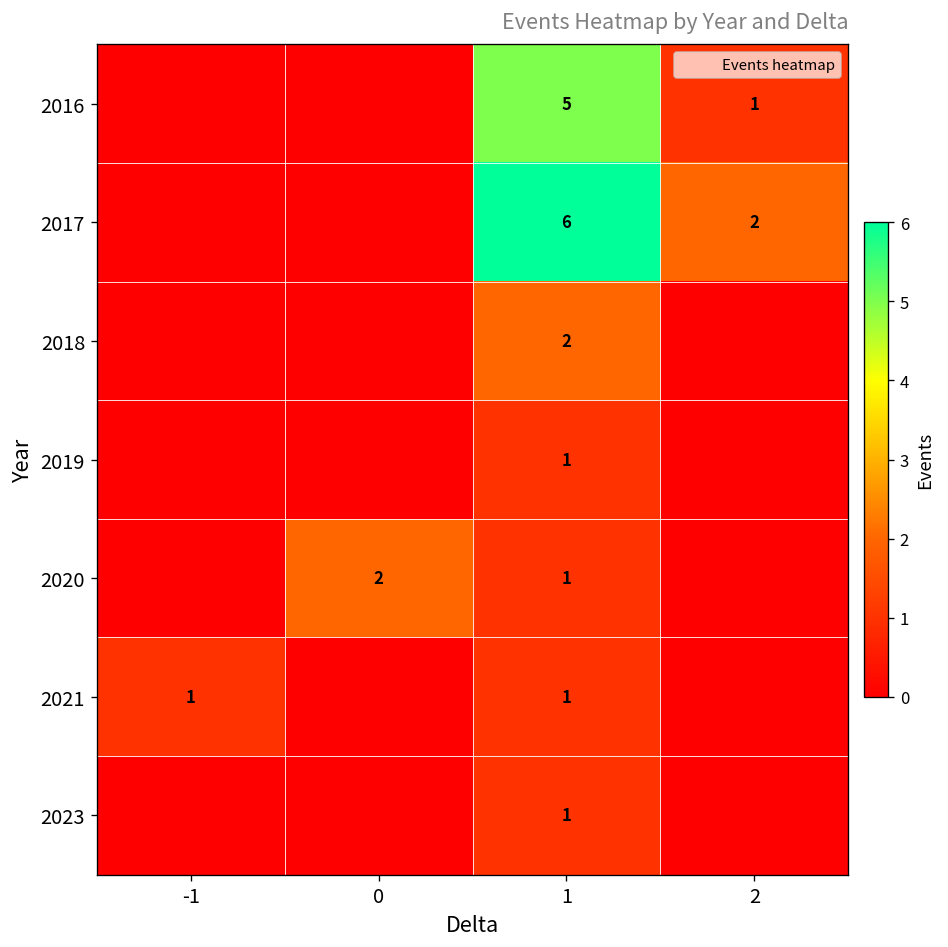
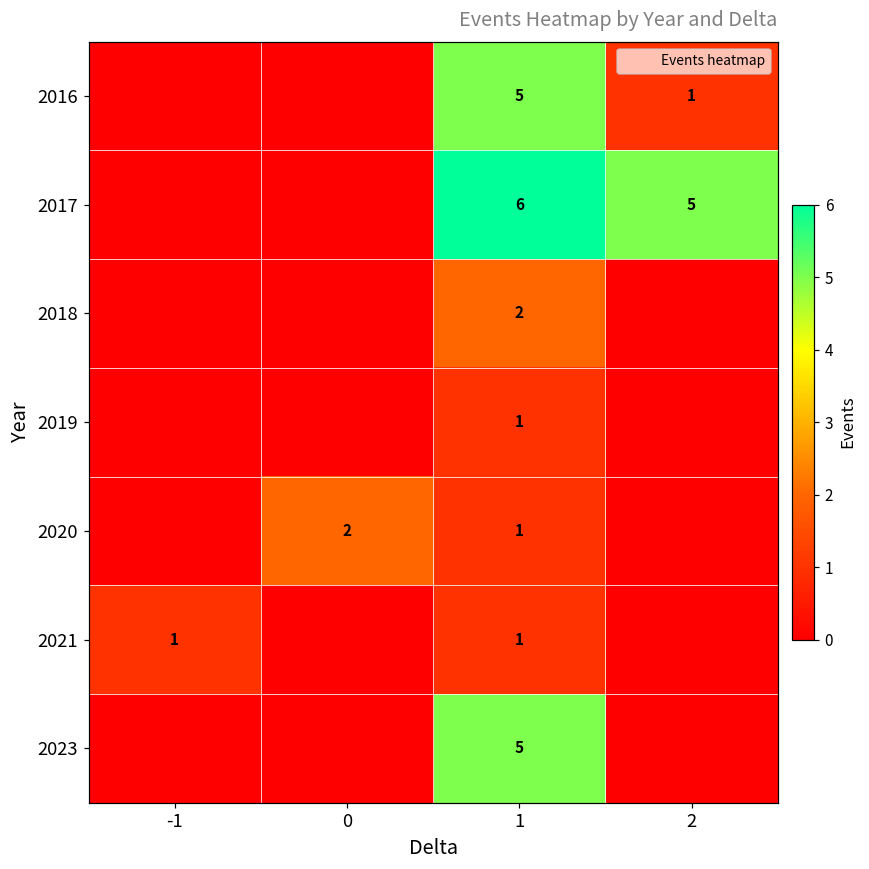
2017, 2: 2 -> 5
2023, 1: 1 -> 5
